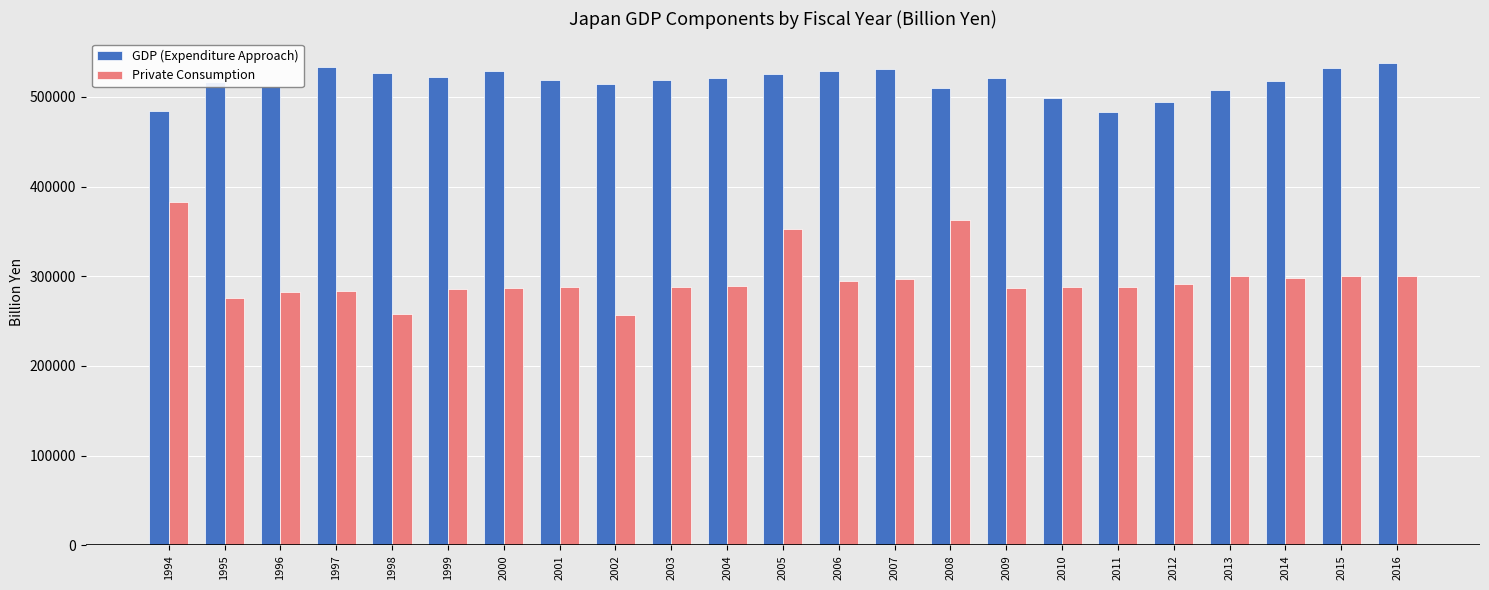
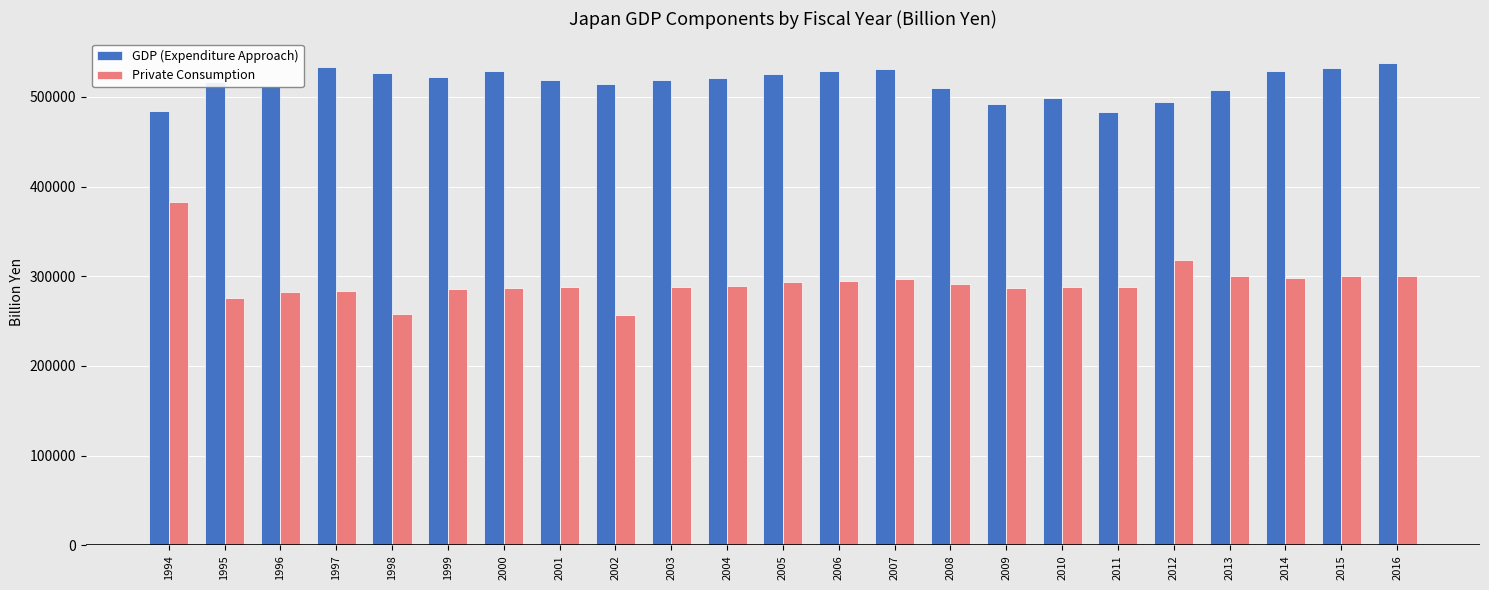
Private Consumption, 2005: 350000 -> 290000
Private Consumption, 2008: 360000 -> 290000
GDP (Expenditure Approach), 2009: 520000 -> 490000
Private Consumption, 2012: 290000 -> 320000
GDP (Expenditure Approach), 2014: 520000 -> 530000
